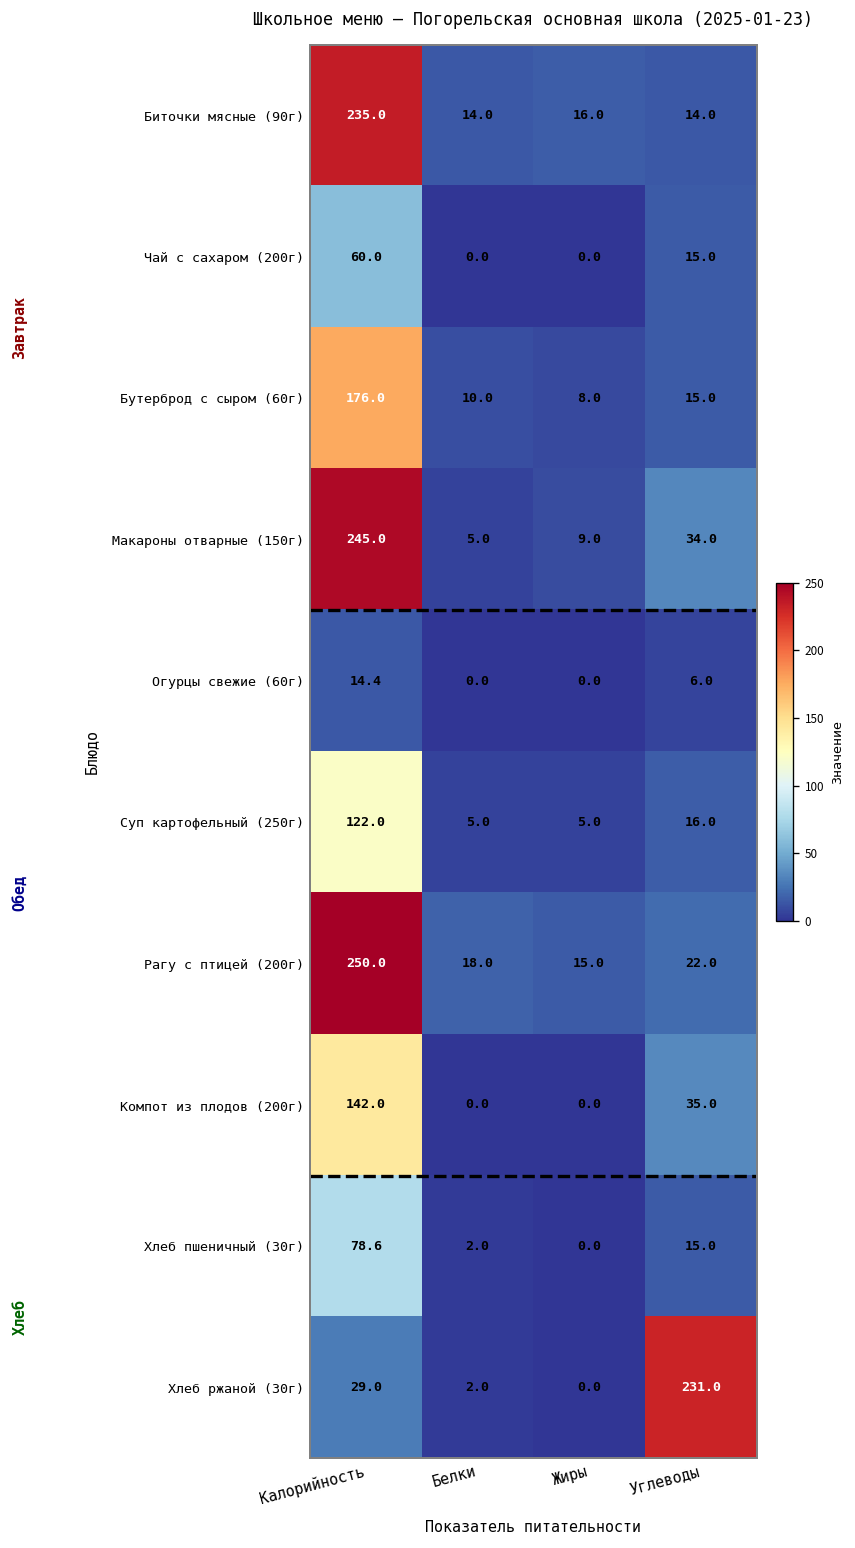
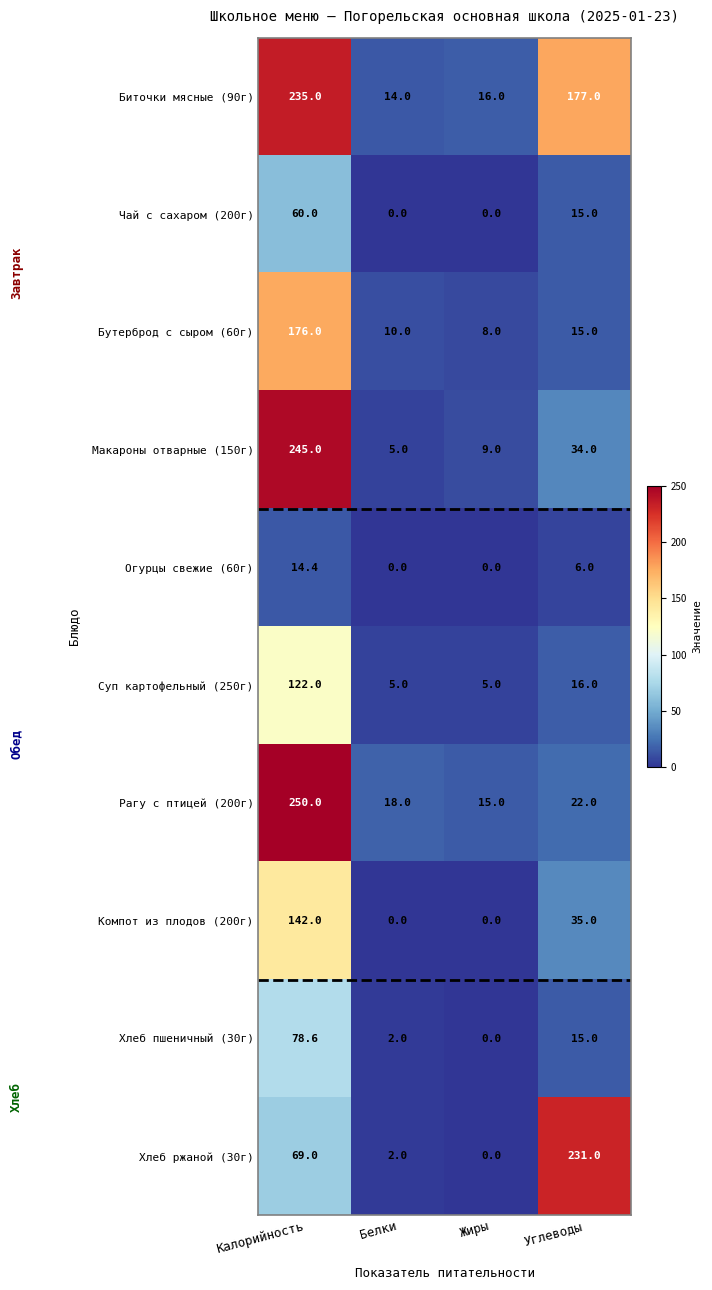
Биточки мясные (90г), Углеводы: 14.0 -> 177.0
Хлеб ржаной (30г), Калорийность: 29.0 -> 69.0
